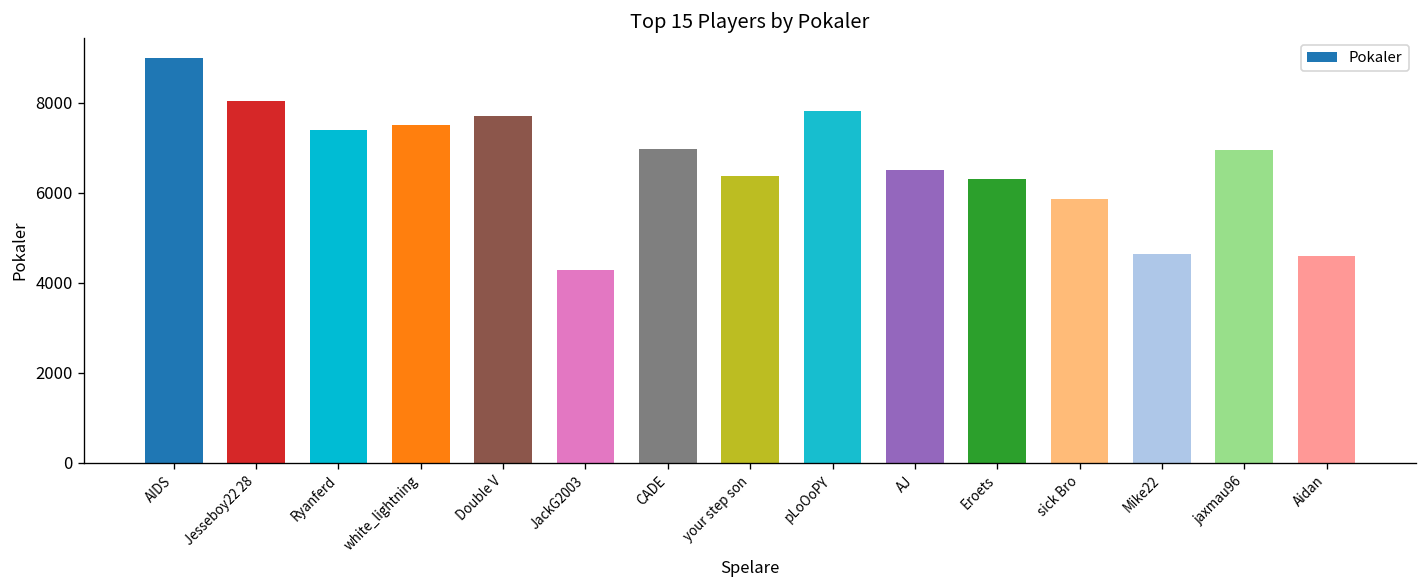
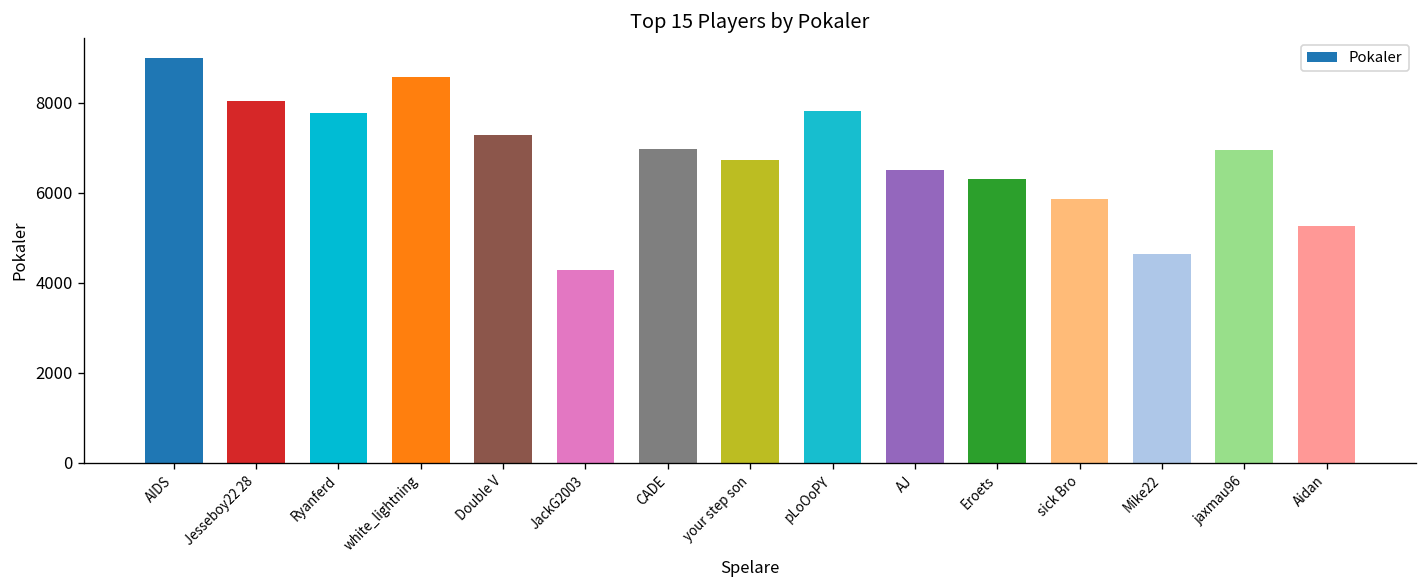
Ryanferd: 7400 -> 7800
white_lightning: 7500 -> 8600
Double V: 7700 -> 7300
your step son: 6400 -> 6700
Aidan: 4600 -> 5300
